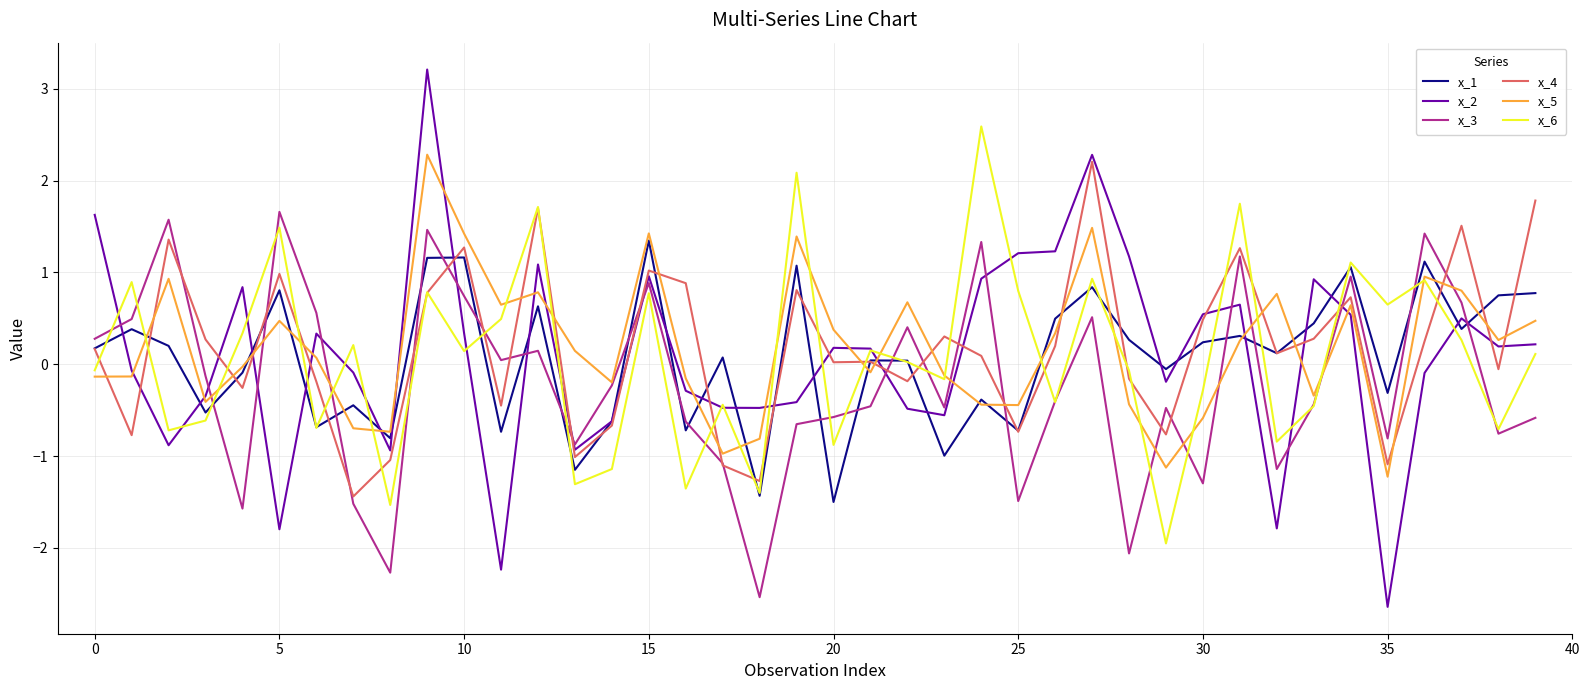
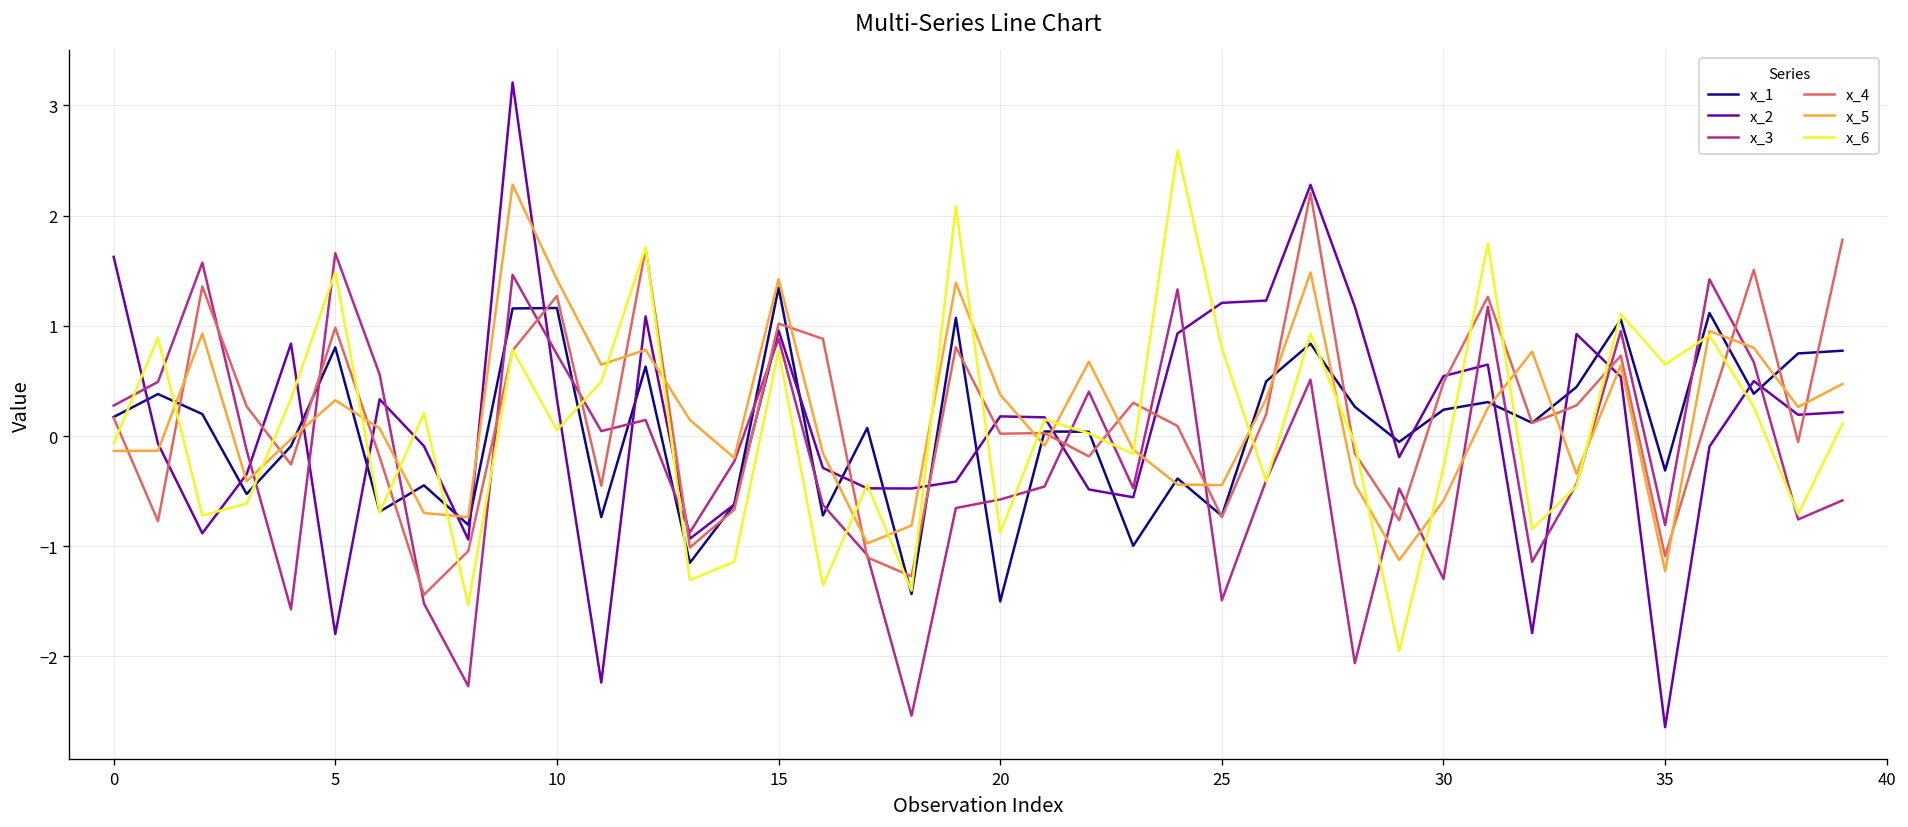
x_5, 5: 0.5 -> 0.3
x_6, 10: 0.14 -> 0.05
